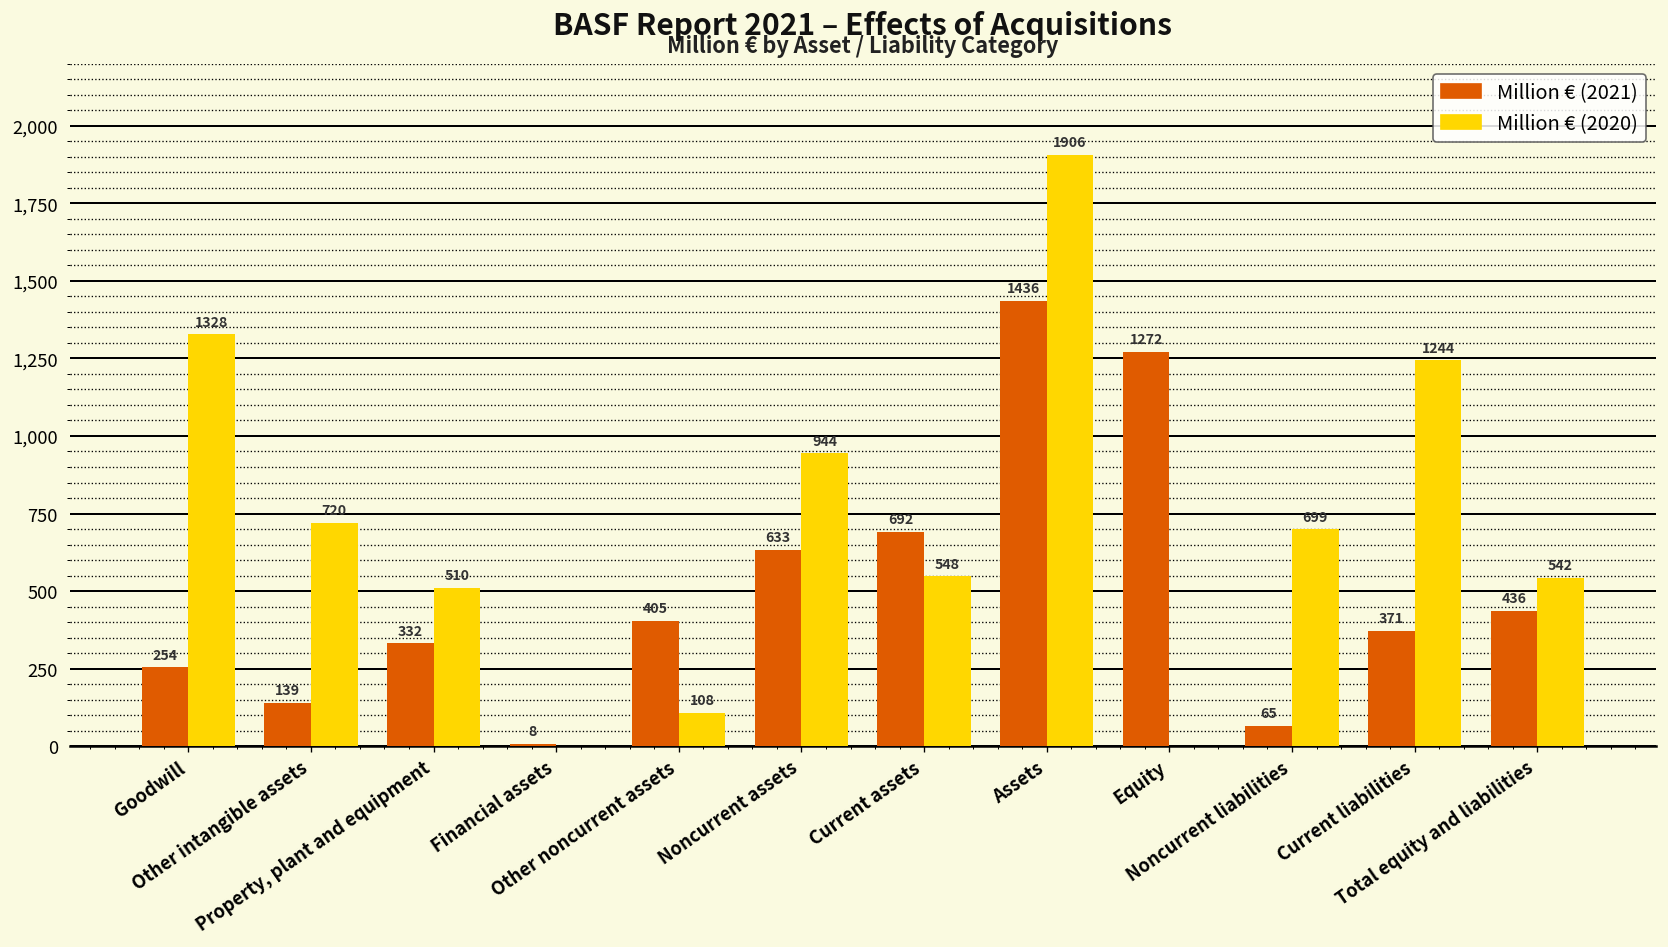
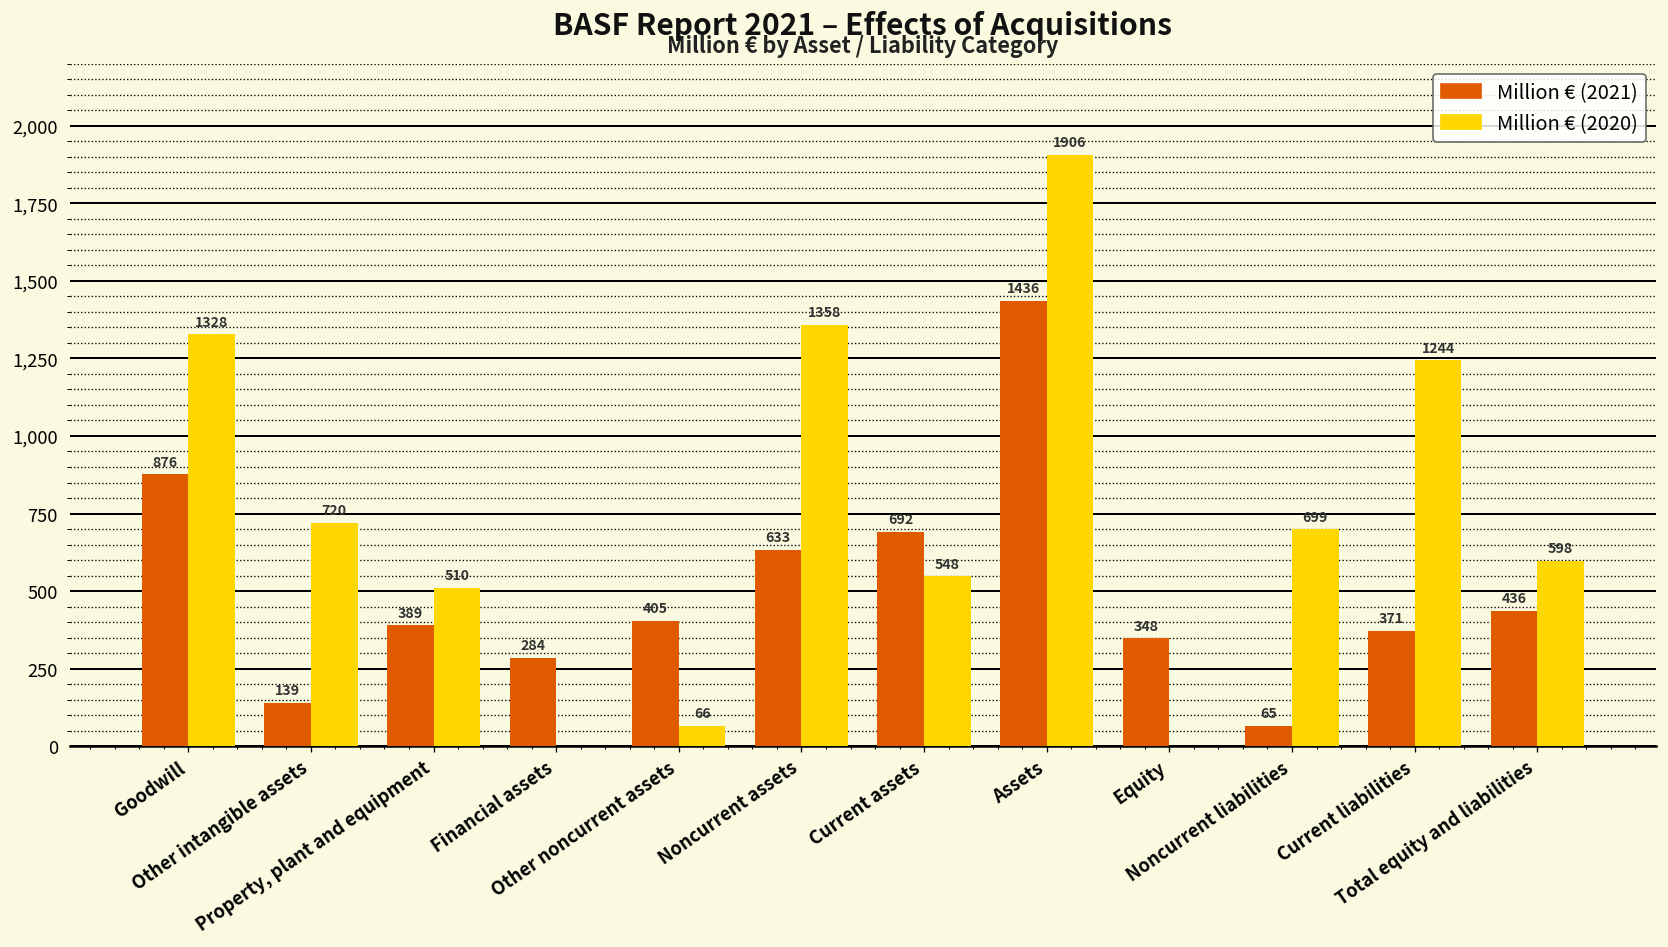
Million € (2021), Goodwill: 254 -> 876
Million € (2021), Property, plant and equipment: 332 -> 389
Million € (2021), Financial assets: 8 -> 284
Million € (2020), Other noncurrent assets: 108 -> 66
Million € (2020), Noncurrent assets: 944 -> 1358
Million € (2021), Equity: 1272 -> 348
Million € (2020), Total equity and liabilities: 542 -> 598
